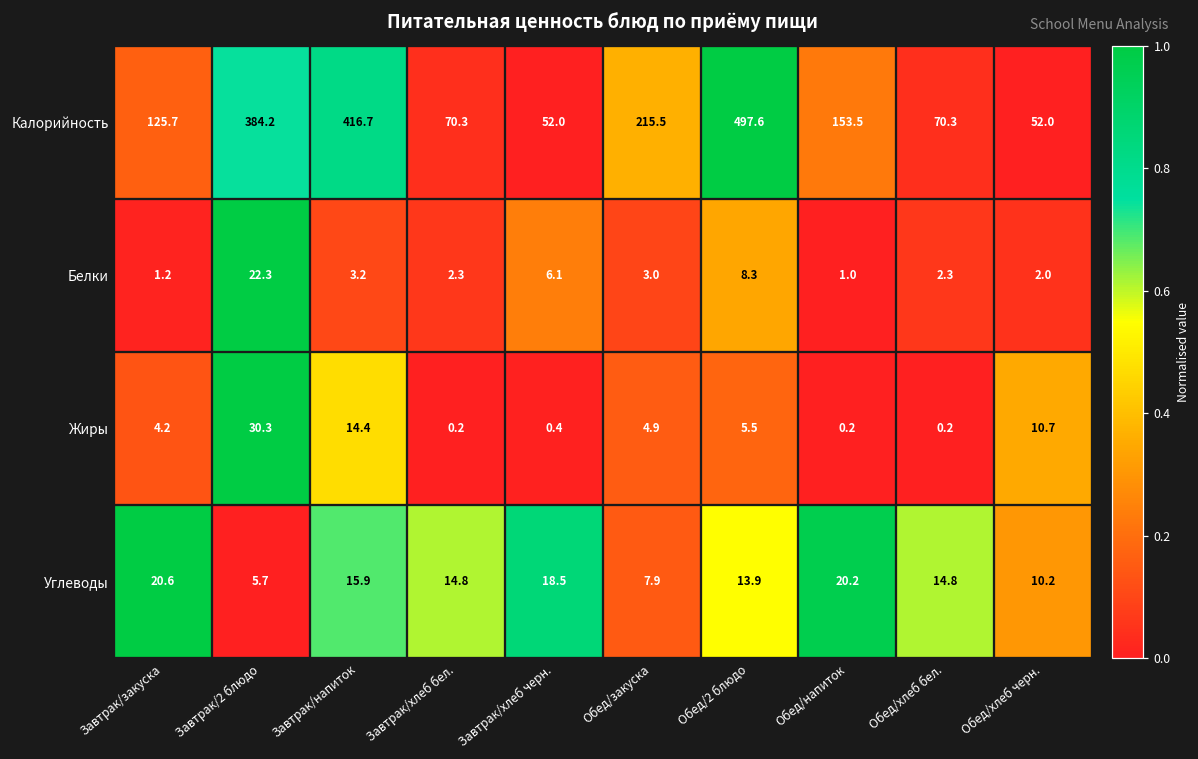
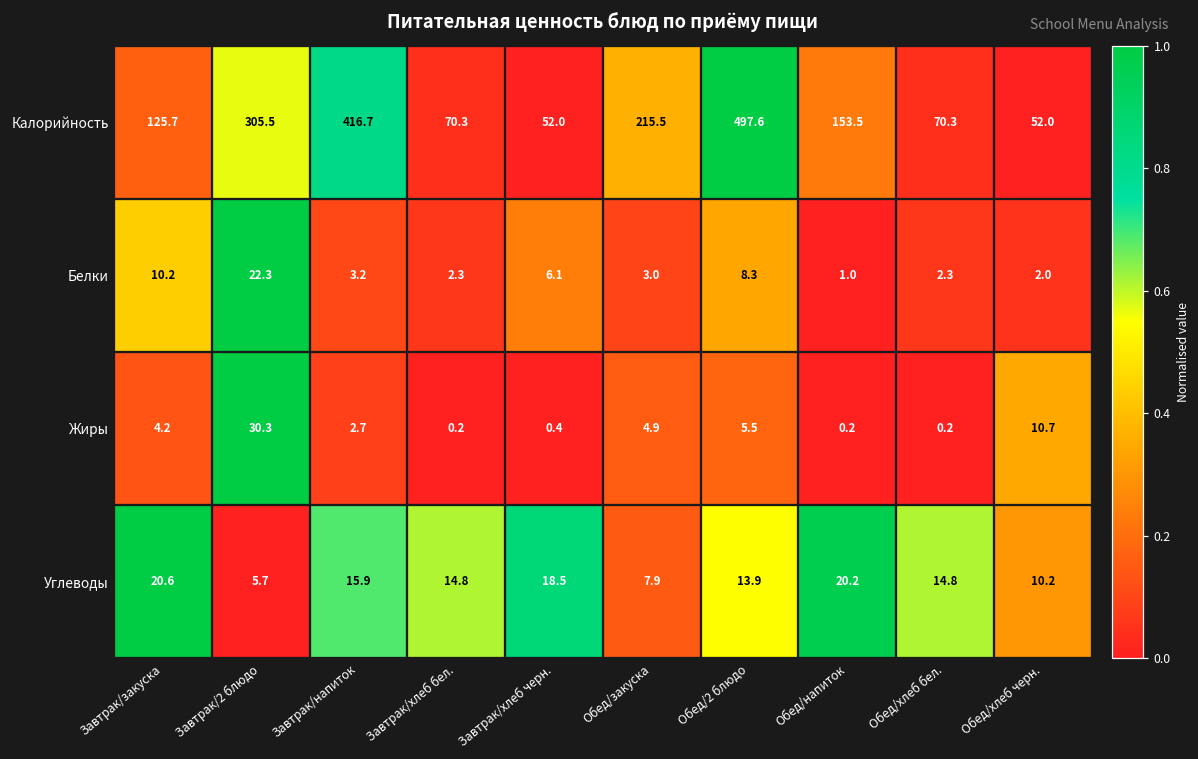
Калорийность, Завтрак/2 блюдо: 384.2 -> 305.5
Белки, Завтрак/закуска: 1.2 -> 10.2
Жиры, Завтрак/напиток: 14.4 -> 2.7
